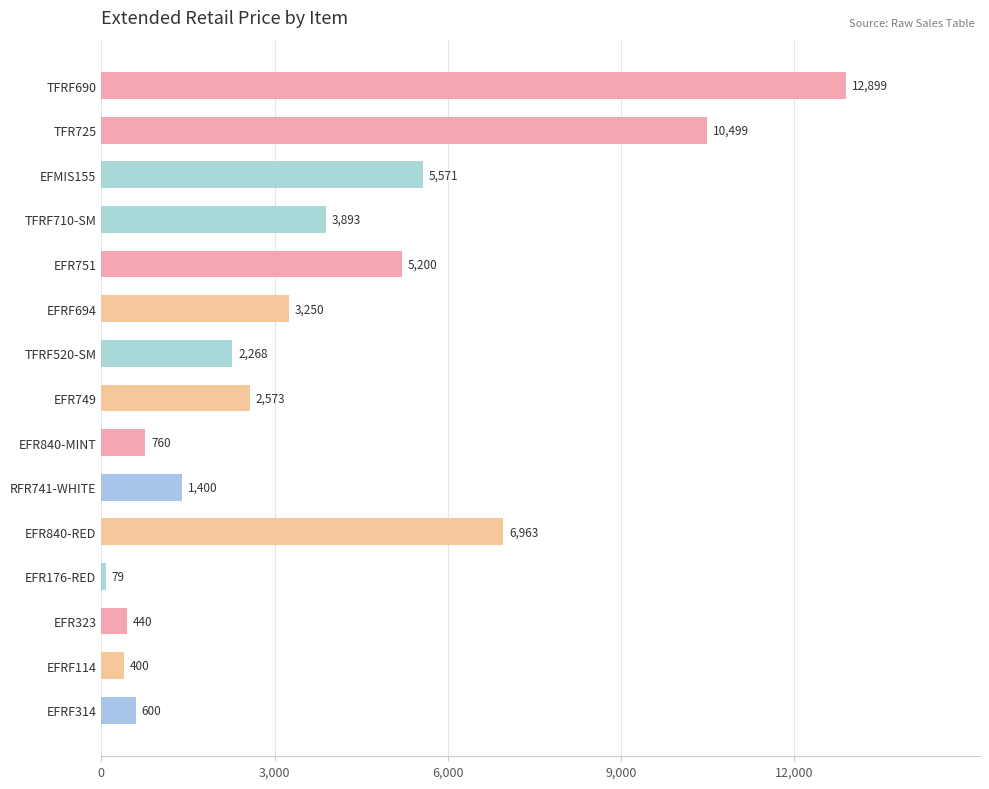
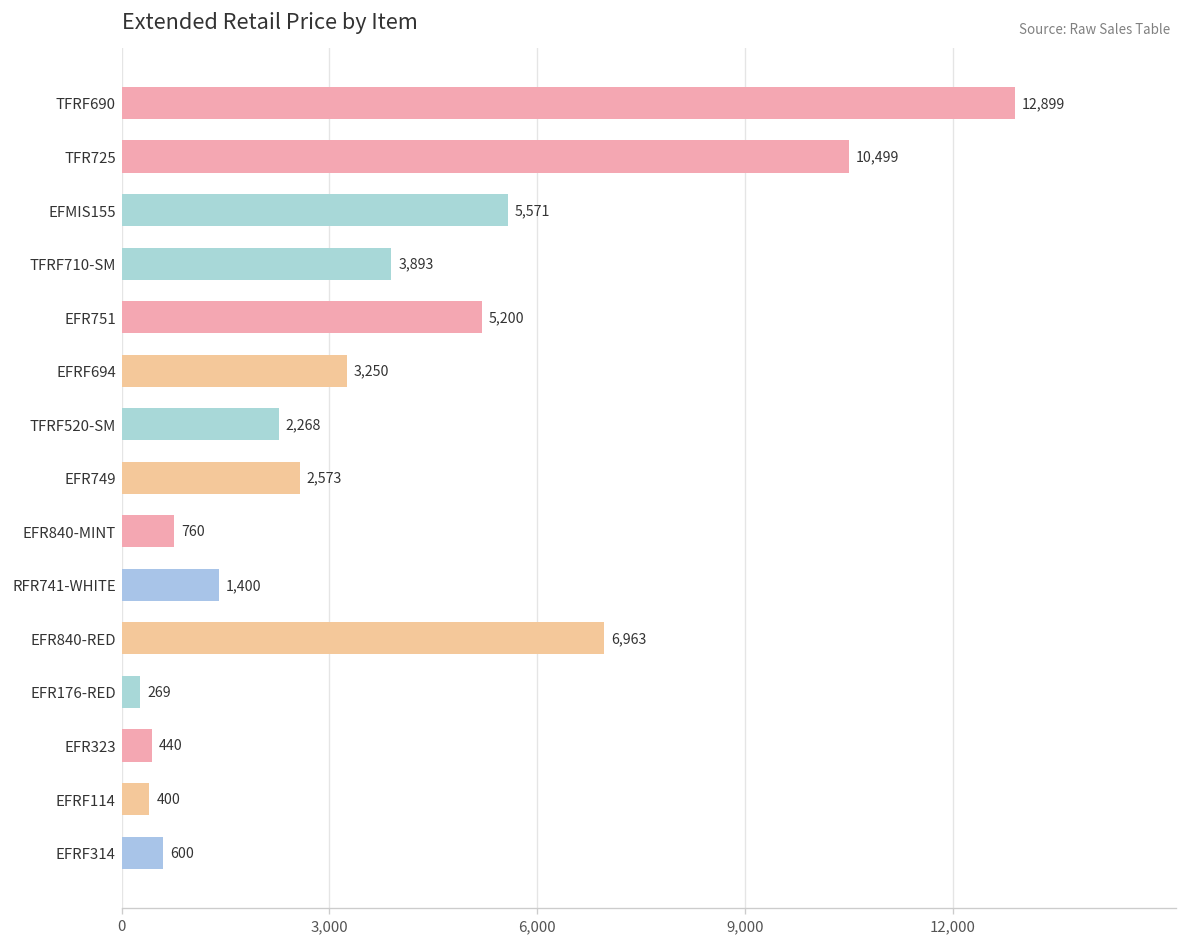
EFR176-RED: 79 -> 269
